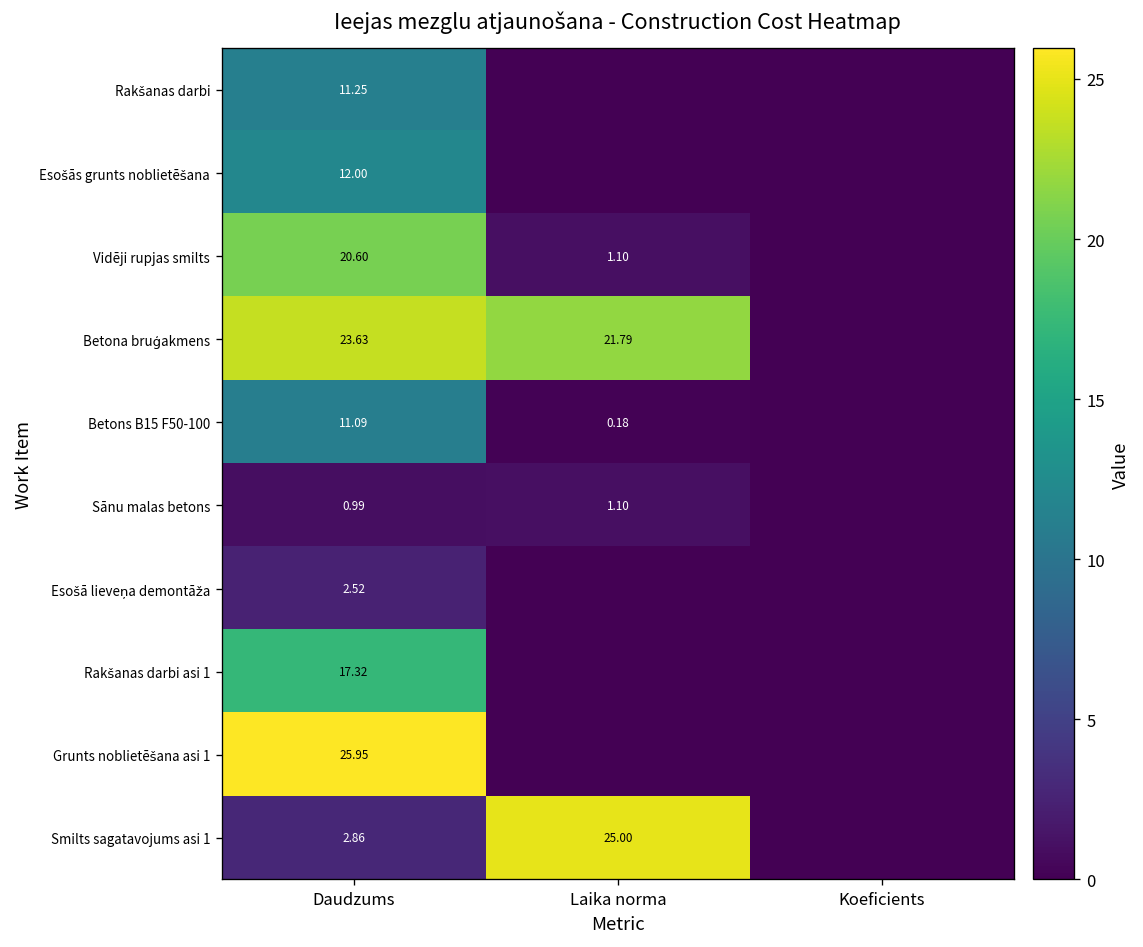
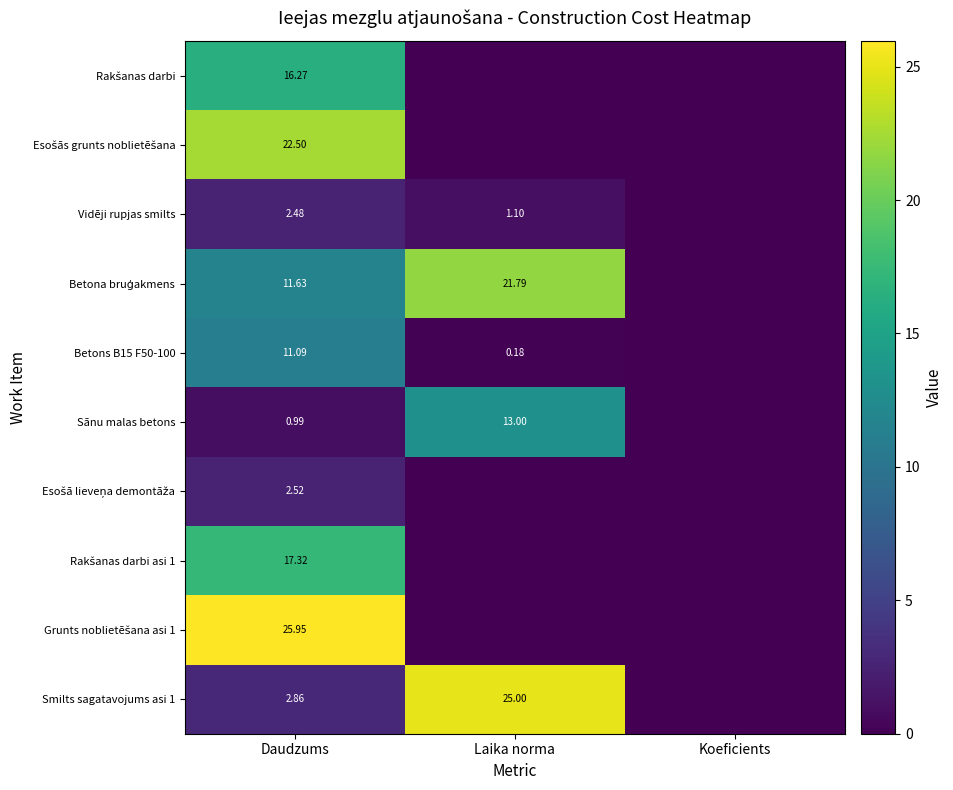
Rakšanas darbi, Daudzums: 11.25 -> 16.27
Esošās grunts noblietēšana, Daudzums: 12.00 -> 22.50
Vidēji rupjas smilts, Daudzums: 20.60 -> 2.48
Betona bruģakmens, Daudzums: 23.63 -> 11.63
Sānu malas betons, Laika norma: 1.10 -> 13.00
